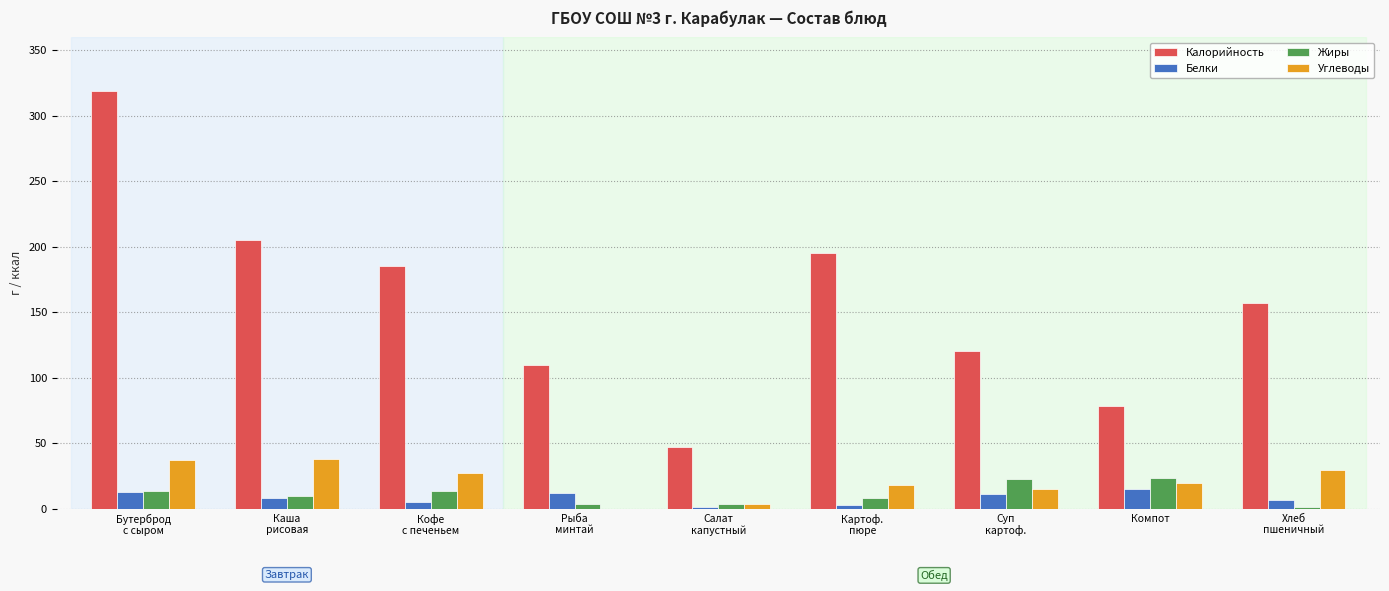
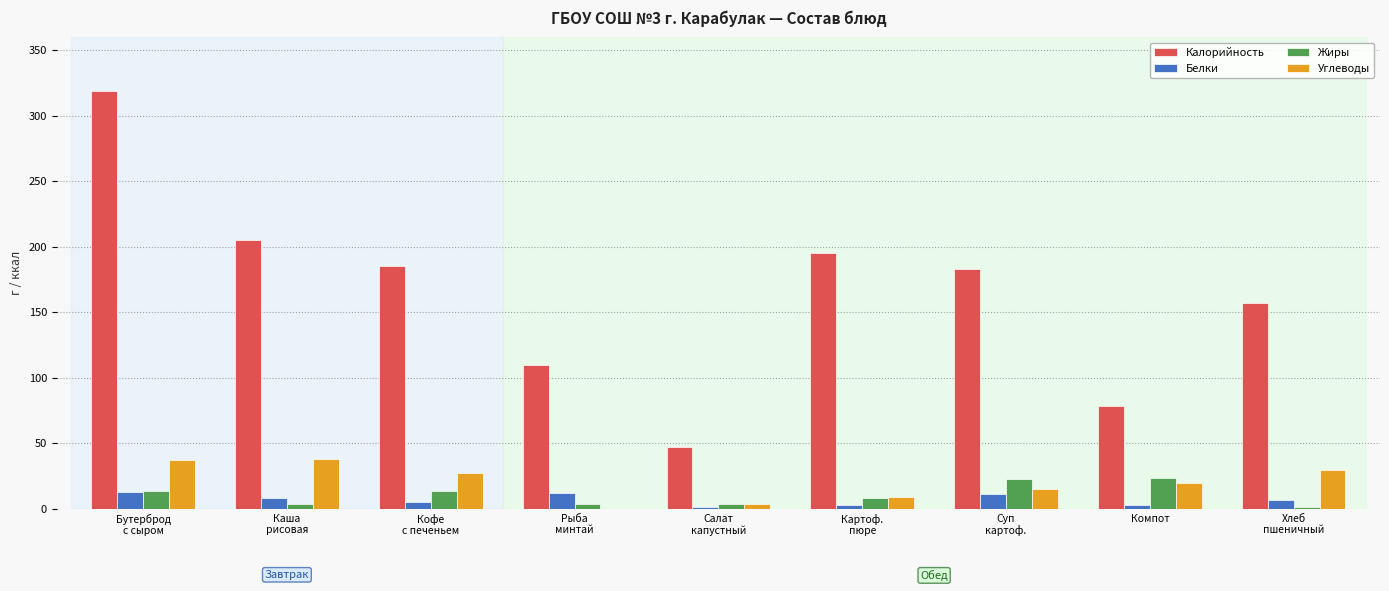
Жиры, Каша рисовая: 9 -> 3
Углеводы, Картоф. пюре: 18 -> 9
Калорийность, Суп картоф.: 120 -> 183
Белки, Компот: 15 -> 3
